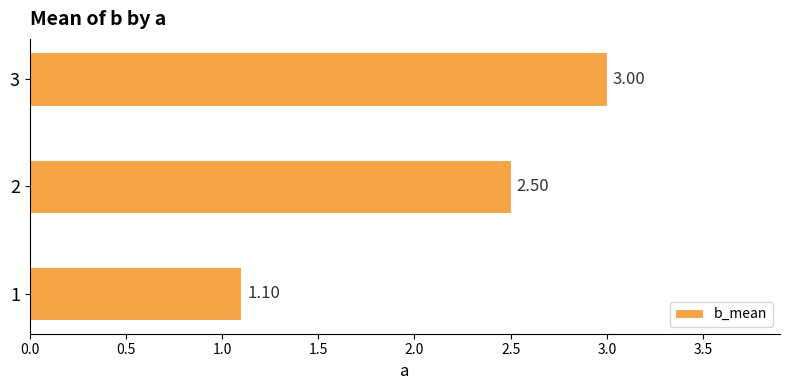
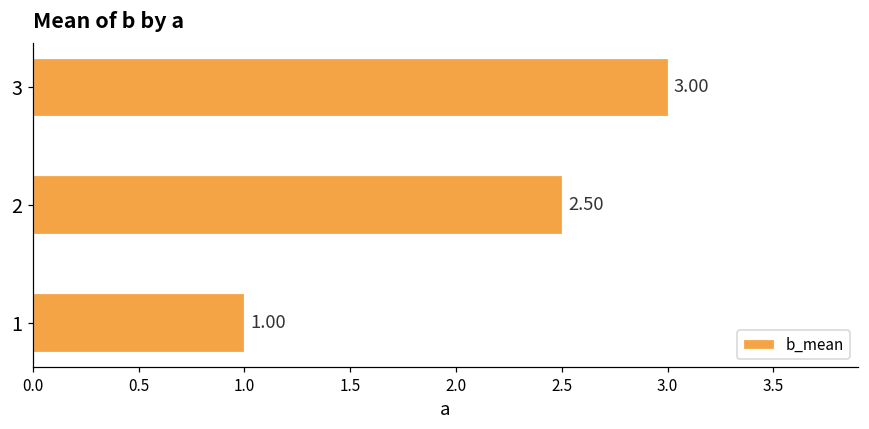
1: 1.10 -> 1.00
